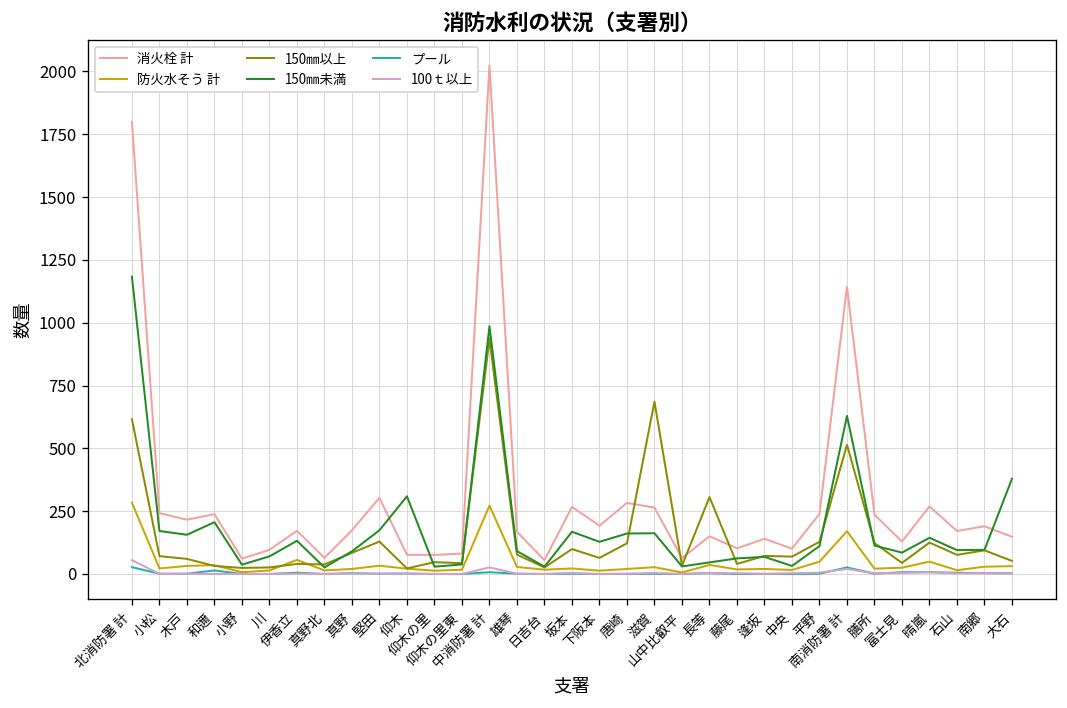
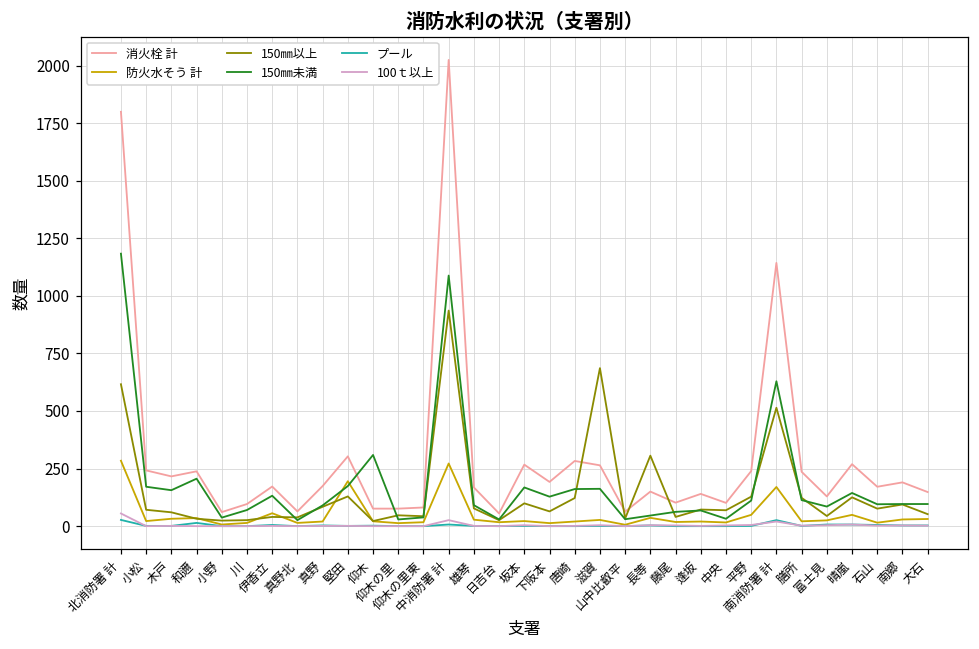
防火水そう 計, 堅田: 30 -> 200
150㎜未満, 中消防署 計: 990 -> 1090
150㎜未満, 大石: 380 -> 100
